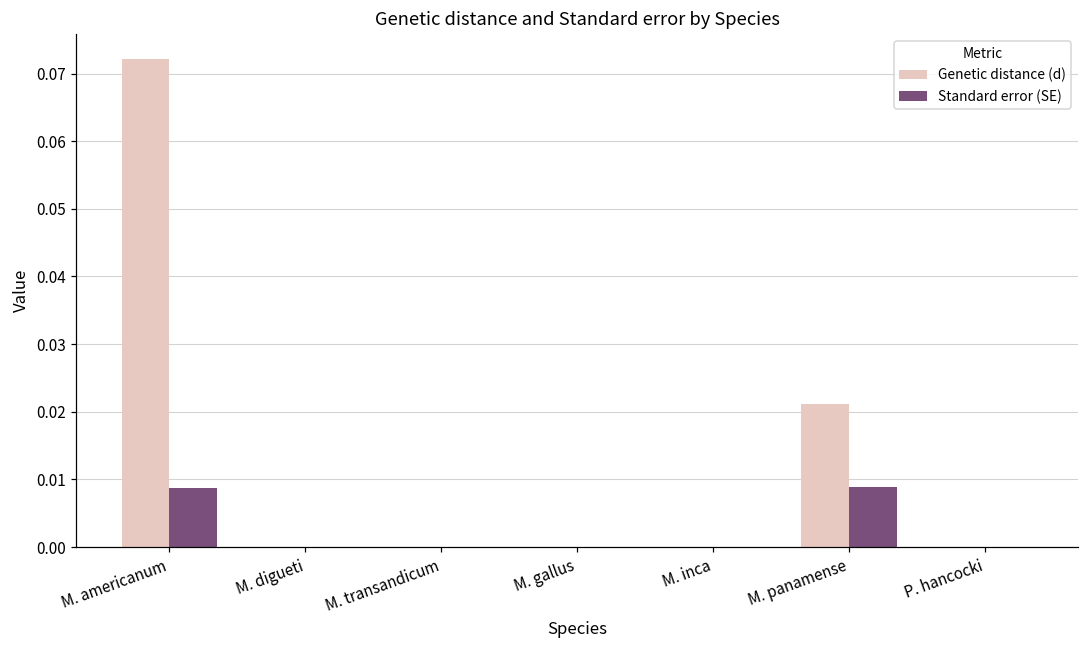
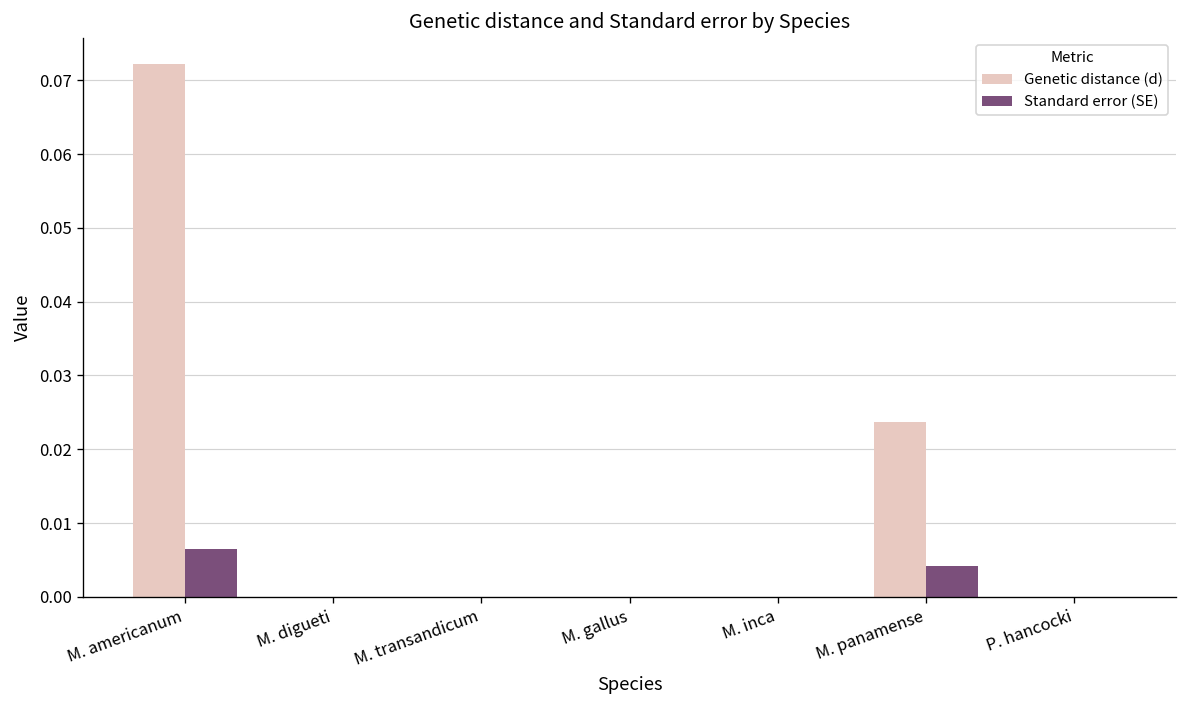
Standard error (SE), M. americanum: 0.009 -> 0.006
Genetic distance (d), M. panamense: 0.021 -> 0.024
Standard error (SE), M. panamense: 0.009 -> 0.004
